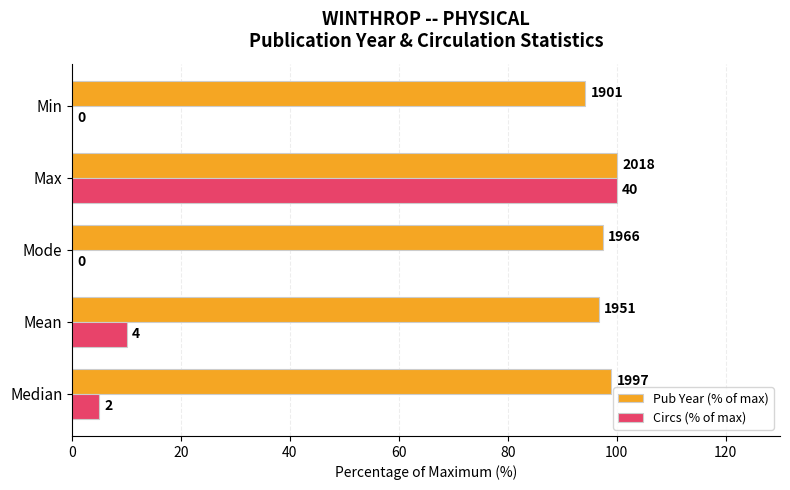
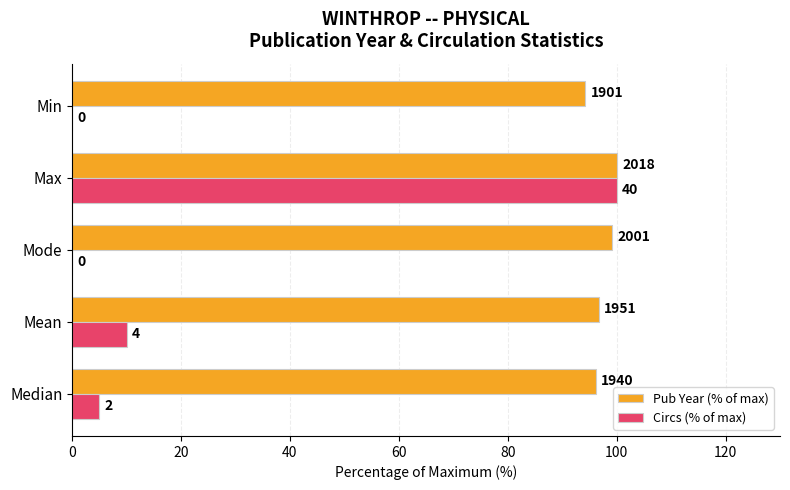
Pub Year (% of max), Mode: 1966 -> 2001
Pub Year (% of max), Median: 1997 -> 1940
